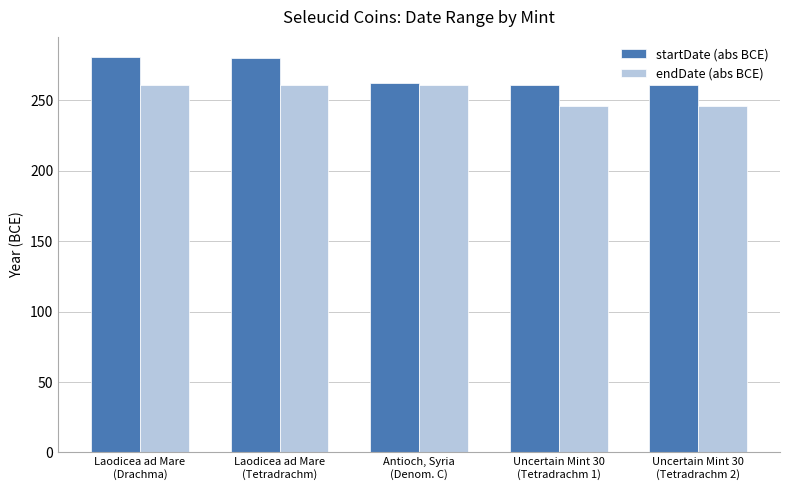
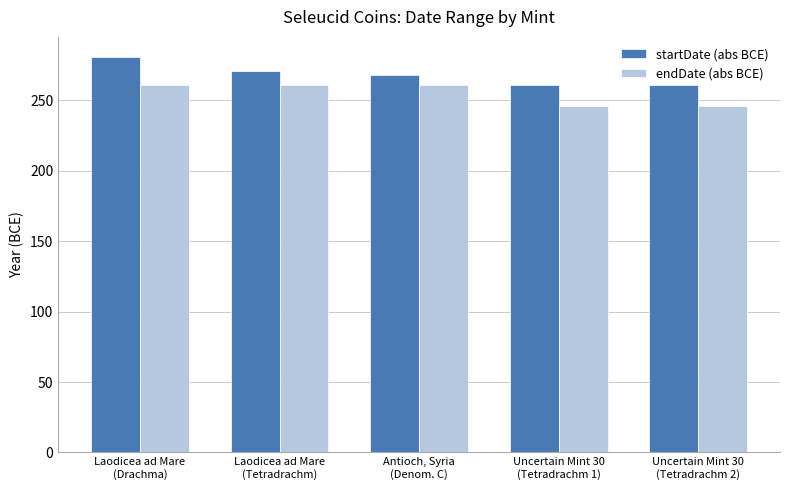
startDate (abs BCE), Laodicea ad Mare (Tetradrachm): 280 -> 271
startDate (abs BCE), Antioch, Syria (Denom. C): 262 -> 268
